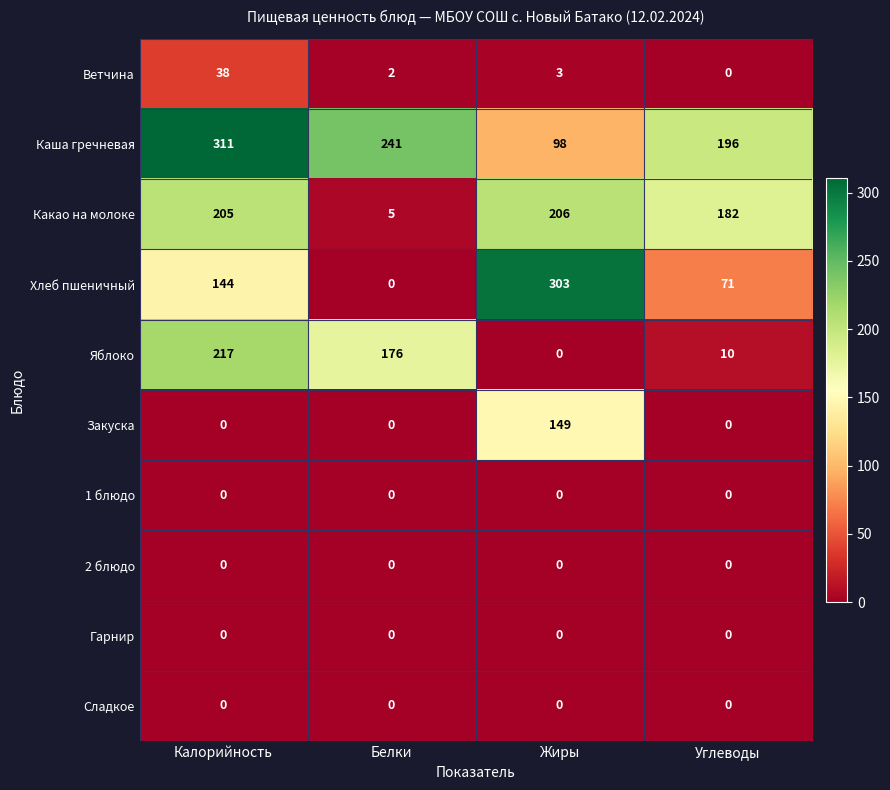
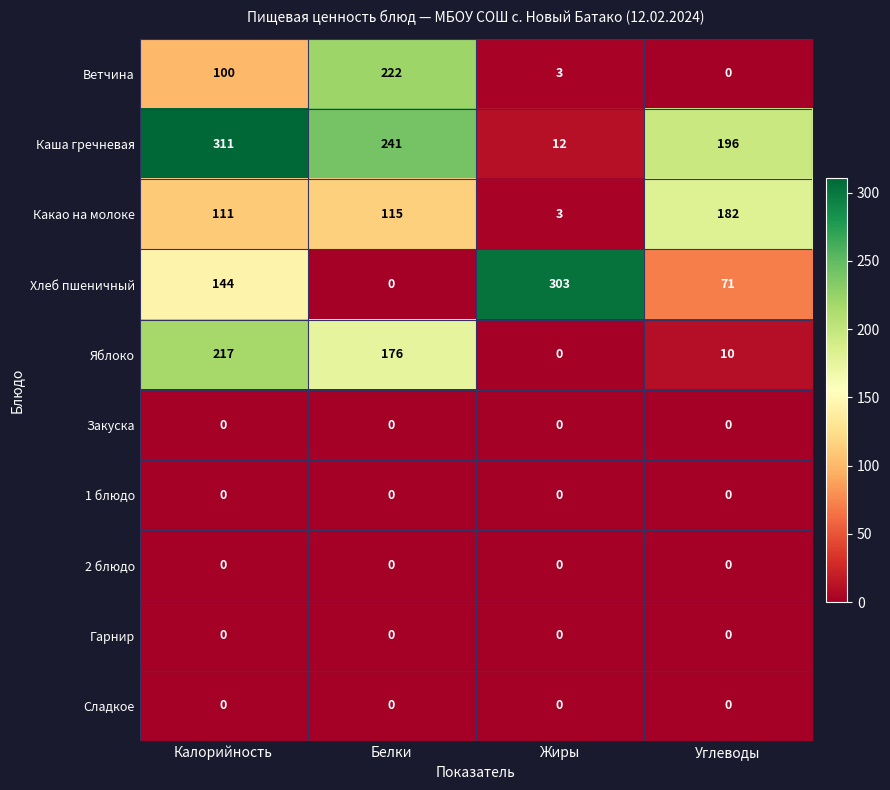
Ветчина, Калорийность: 38 -> 100
Ветчина, Белки: 2 -> 222
Каша гречневая, Жиры: 98 -> 12
Какао на молоке, Калорийность: 205 -> 111
Какао на молоке, Белки: 5 -> 115
Какао на молоке, Жиры: 206 -> 3
Закуска, Жиры: 149 -> 0
